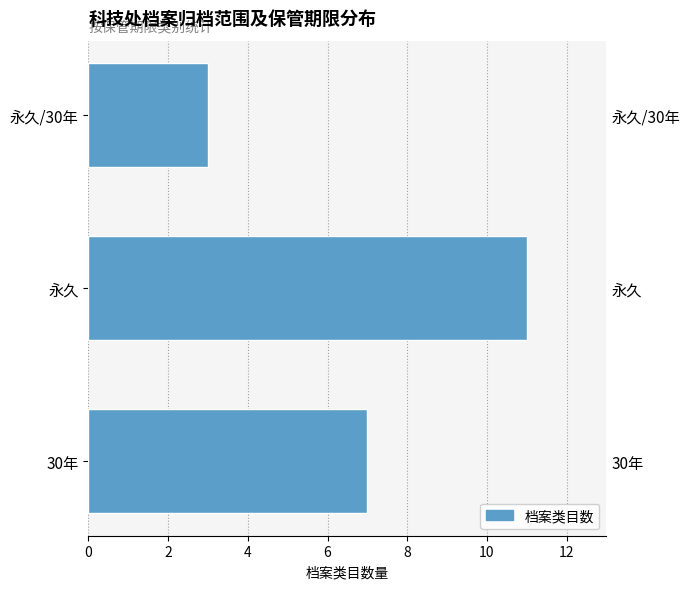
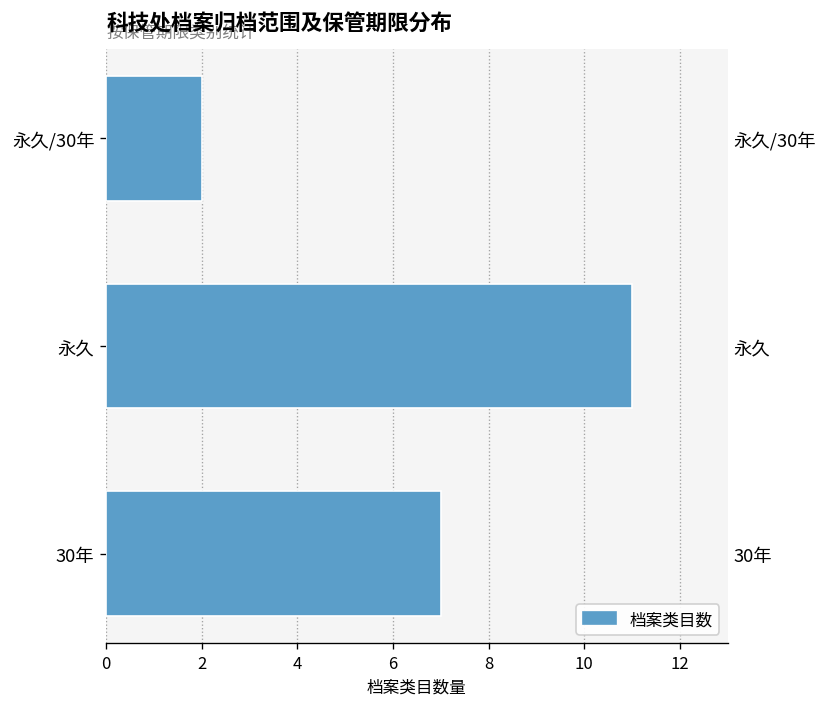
永久/30年: 3 -> 2
